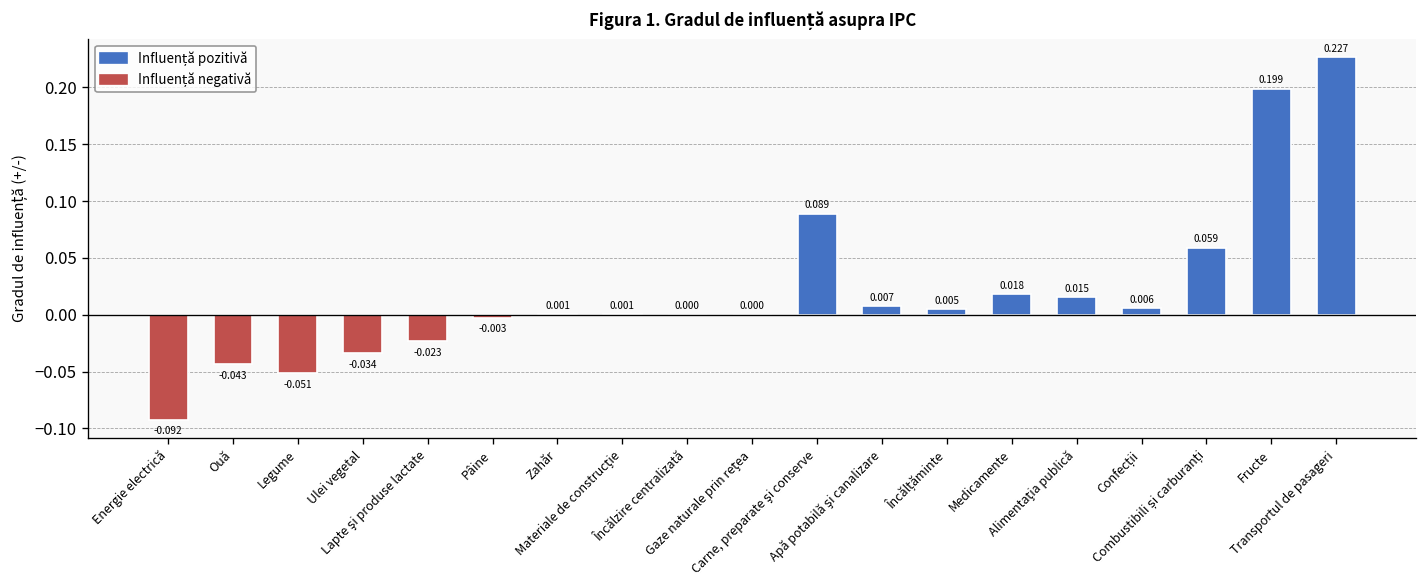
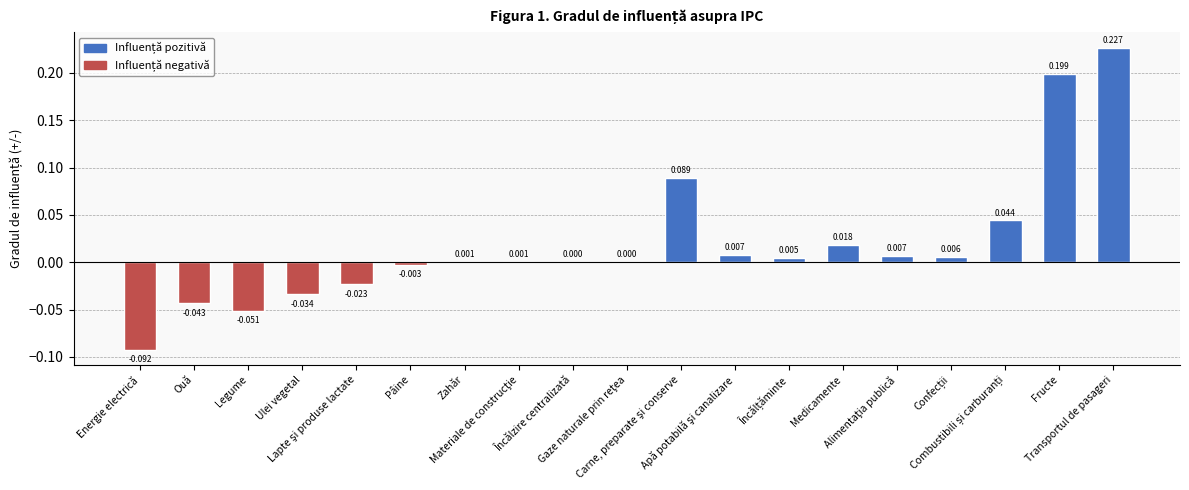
Alimentaţia publică: 0.015 -> 0.007
Combustibili și carburanți: 0.059 -> 0.044
